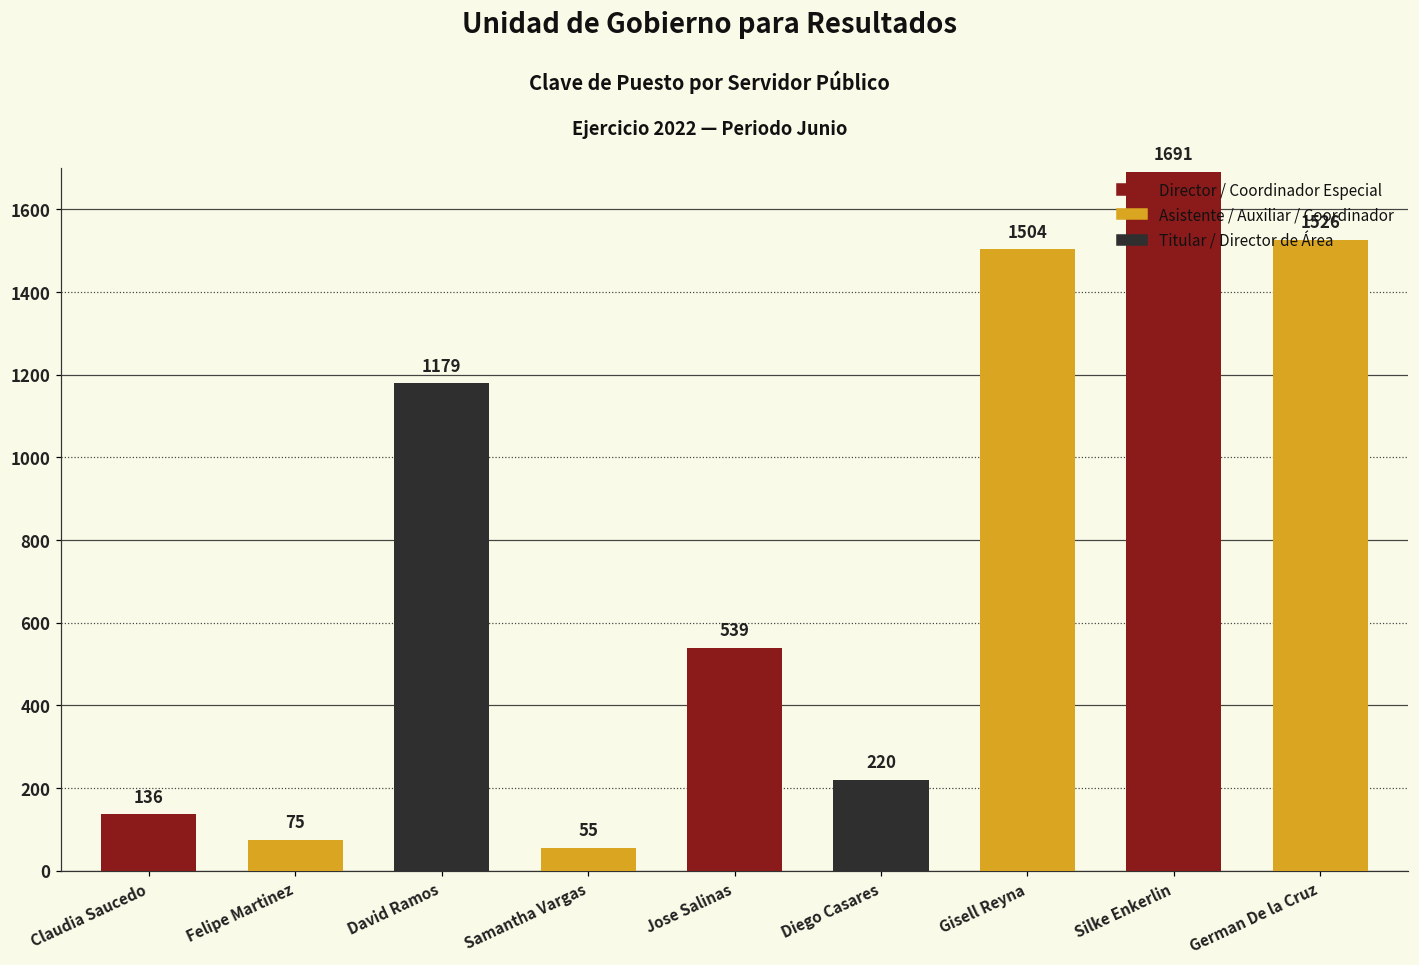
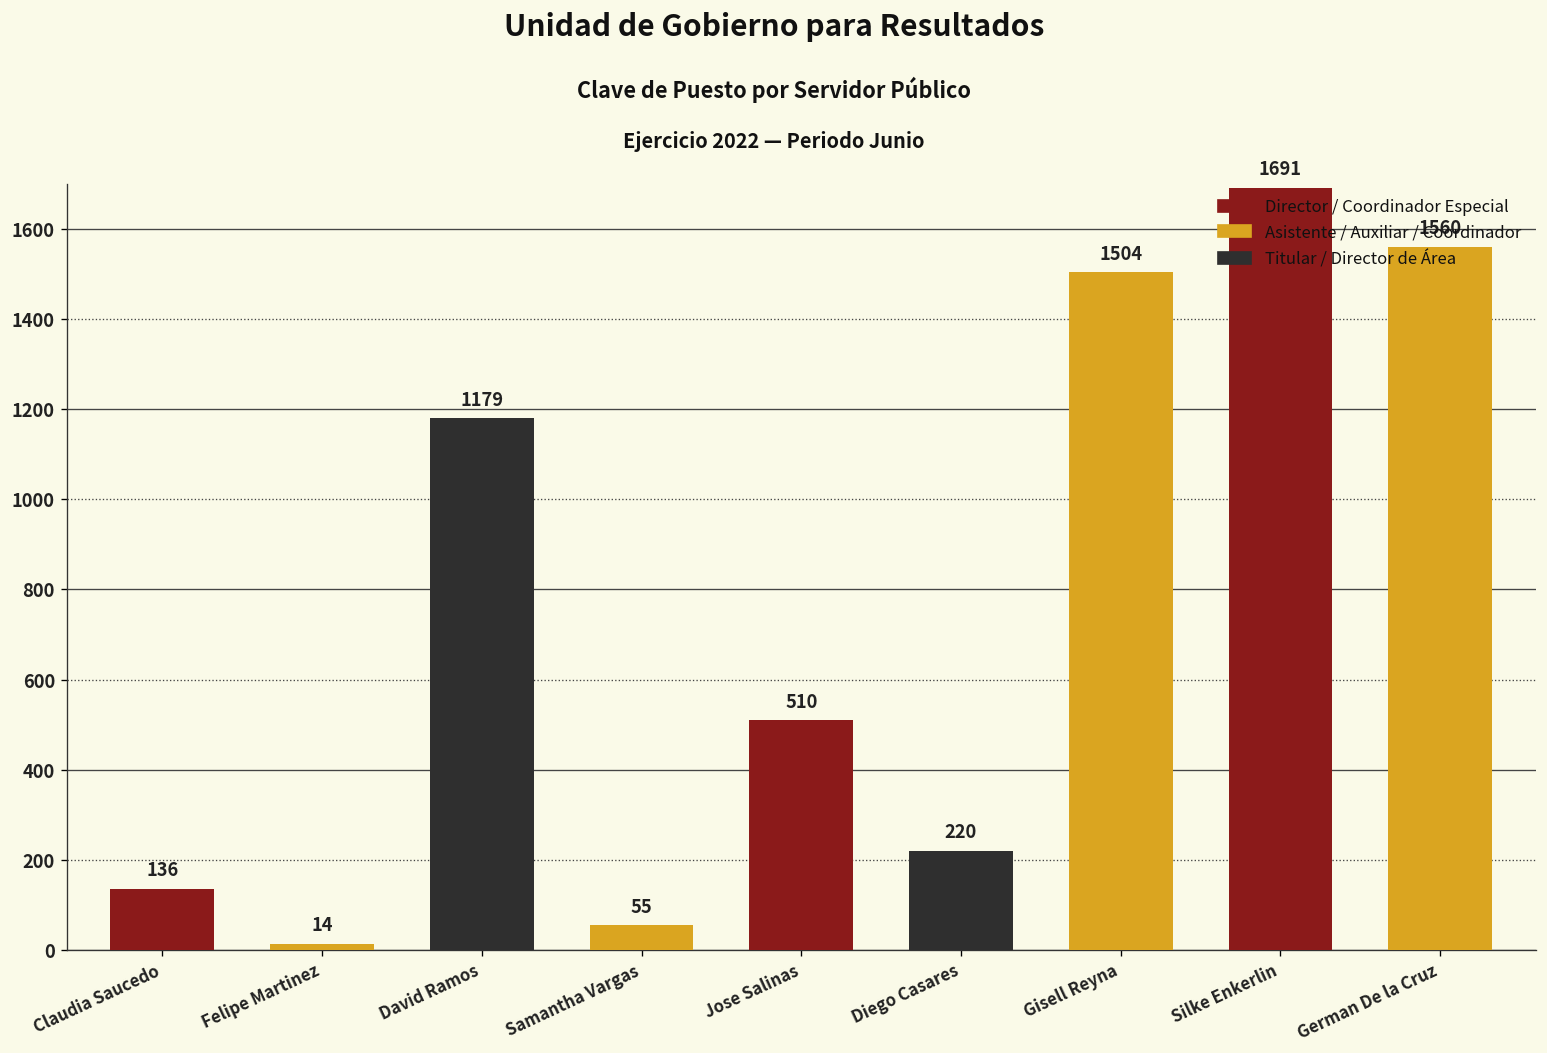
Felipe Martinez: 75 -> 14
Jose Salinas: 539 -> 510
German De la Cruz: 1526 -> 1560
